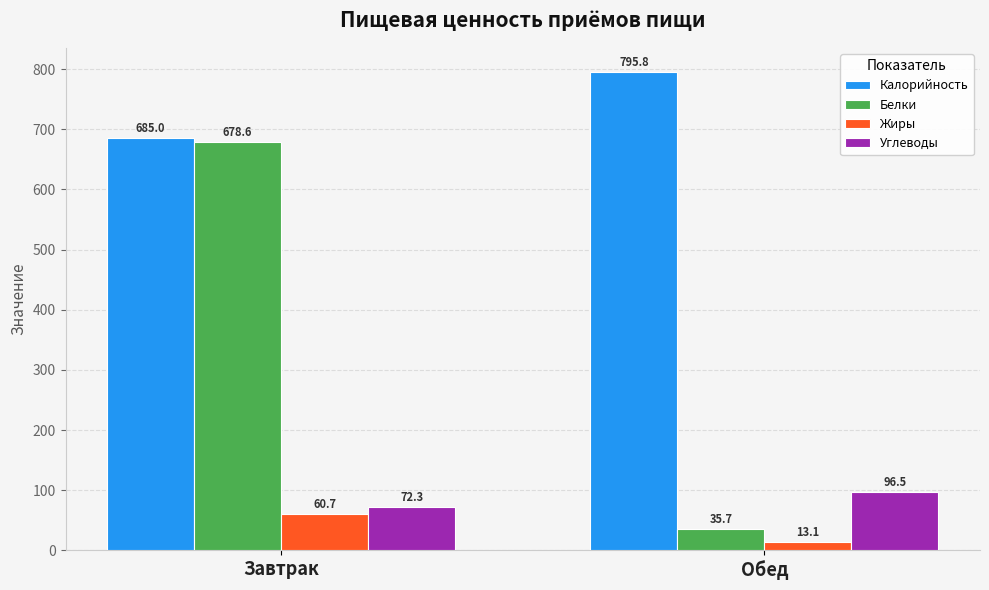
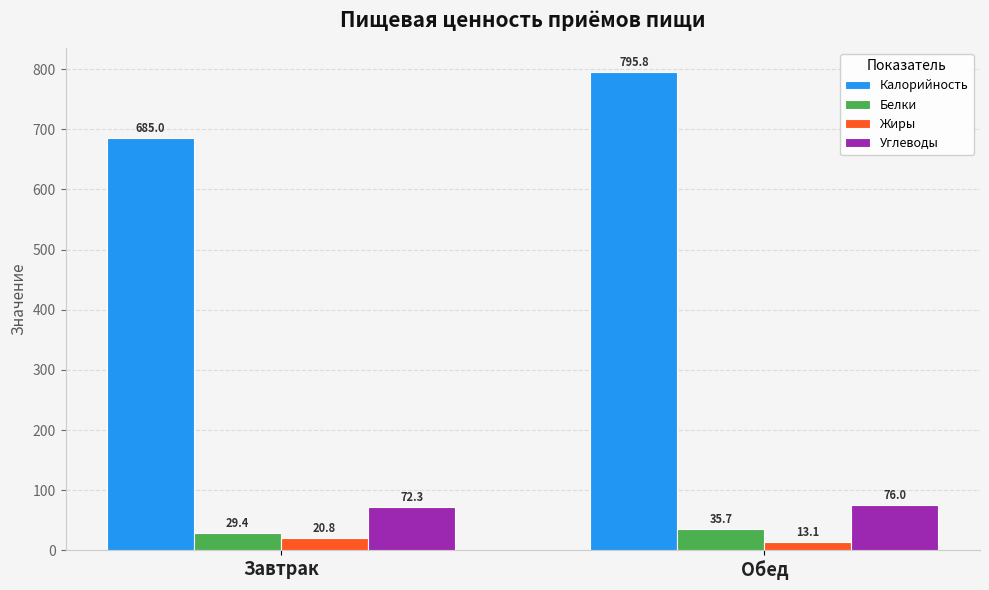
Белки, Завтрак: 678.6 -> 29.4
Жиры, Завтрак: 60.7 -> 20.8
Углеводы, Обед: 96.5 -> 76.0
